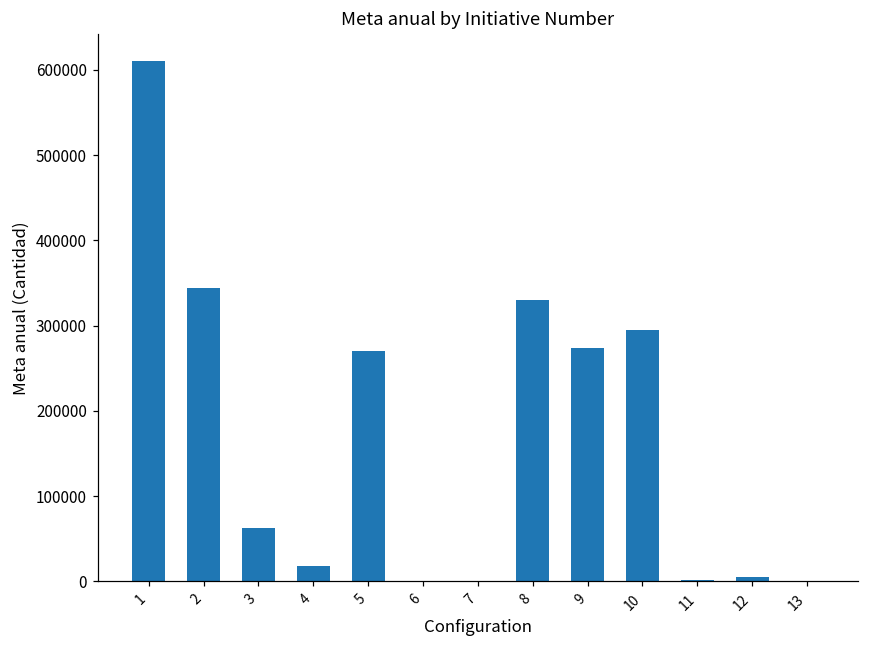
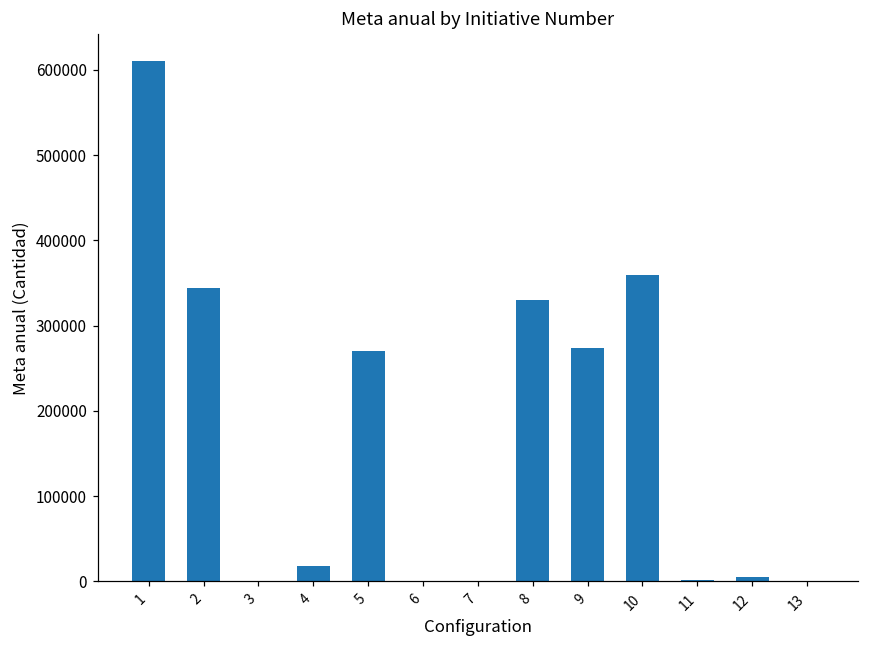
3: 60000 -> 0
10: 300000 -> 360000
